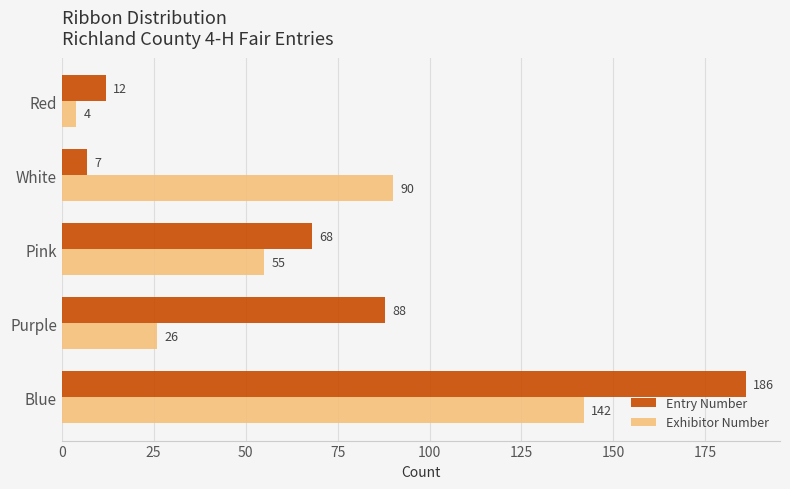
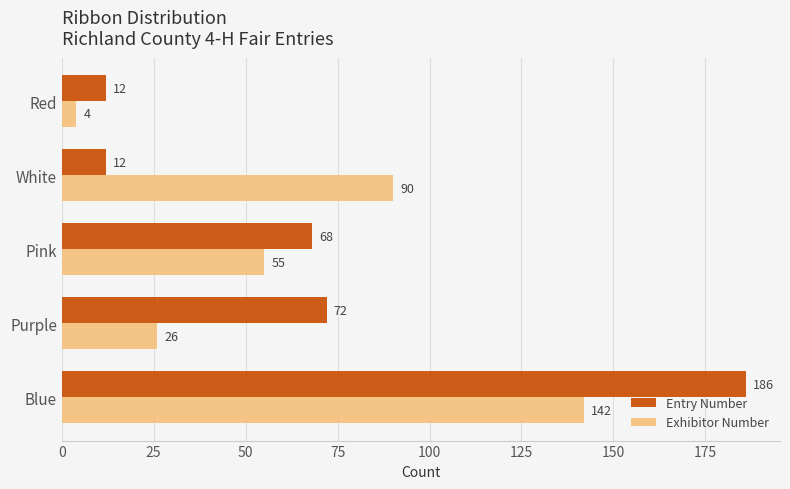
Entry Number, White: 7 -> 12
Entry Number, Purple: 88 -> 72
